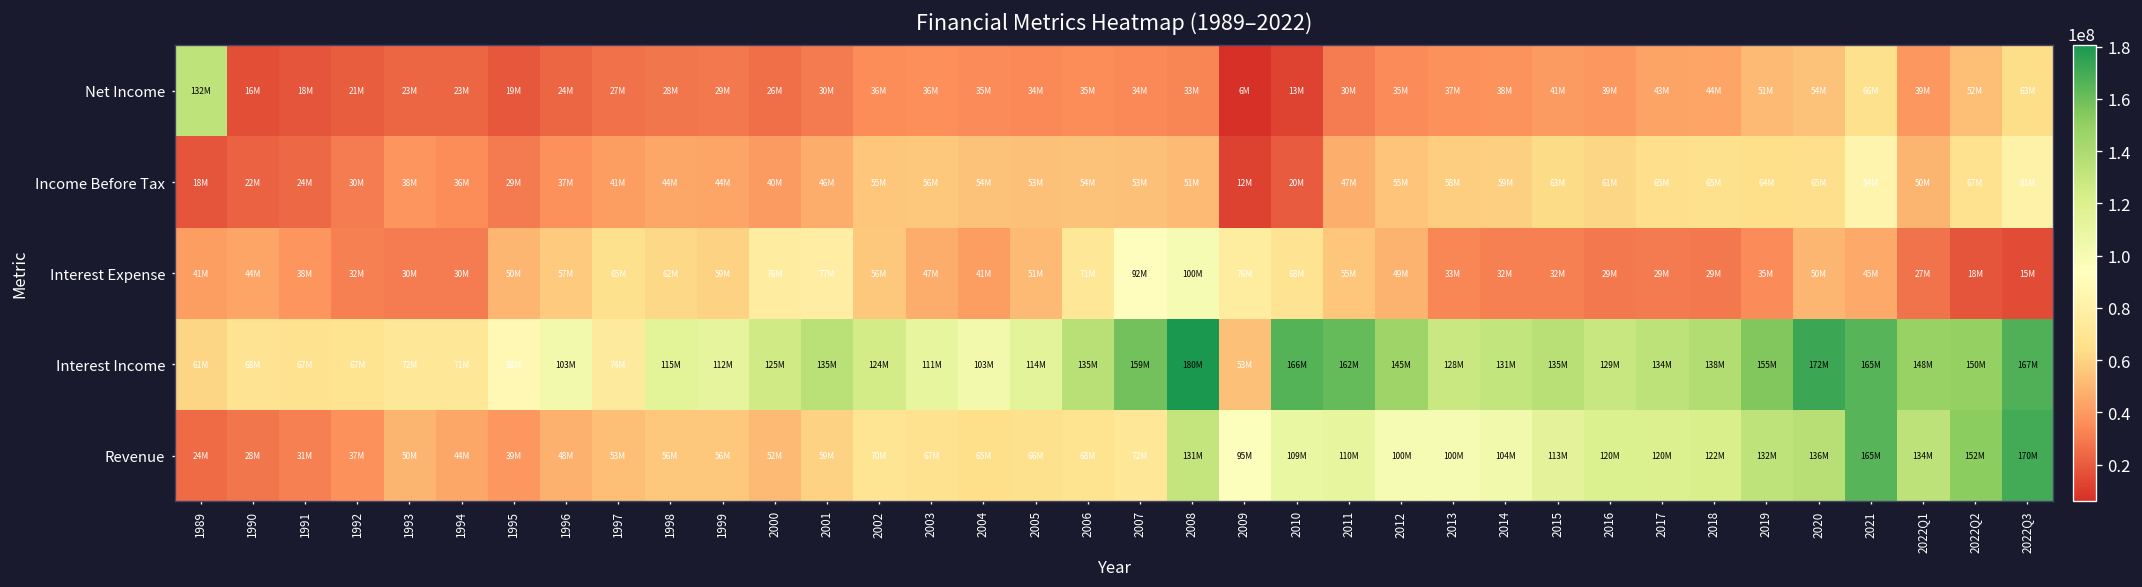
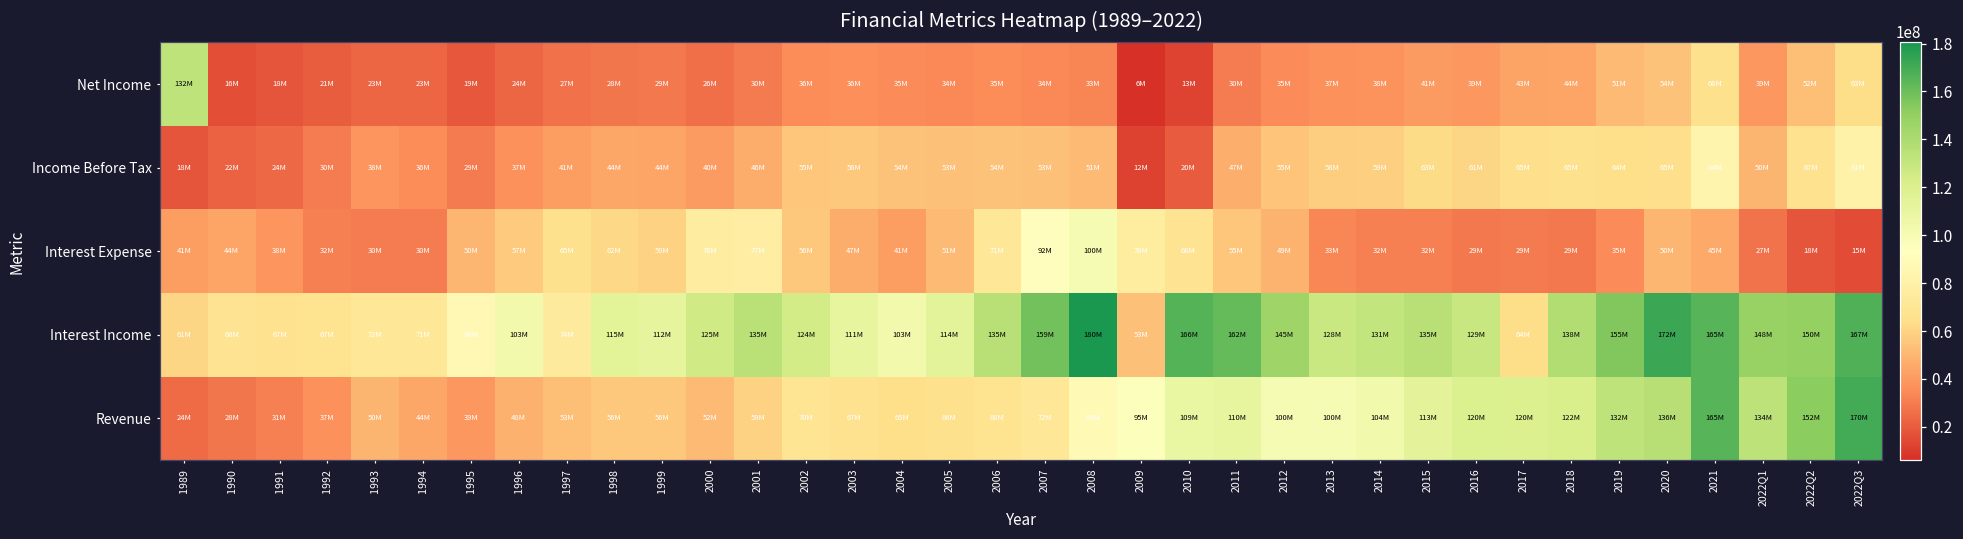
Interest Income, 2017: 134M -> 64M
Revenue, 2008: 131M -> 88M
